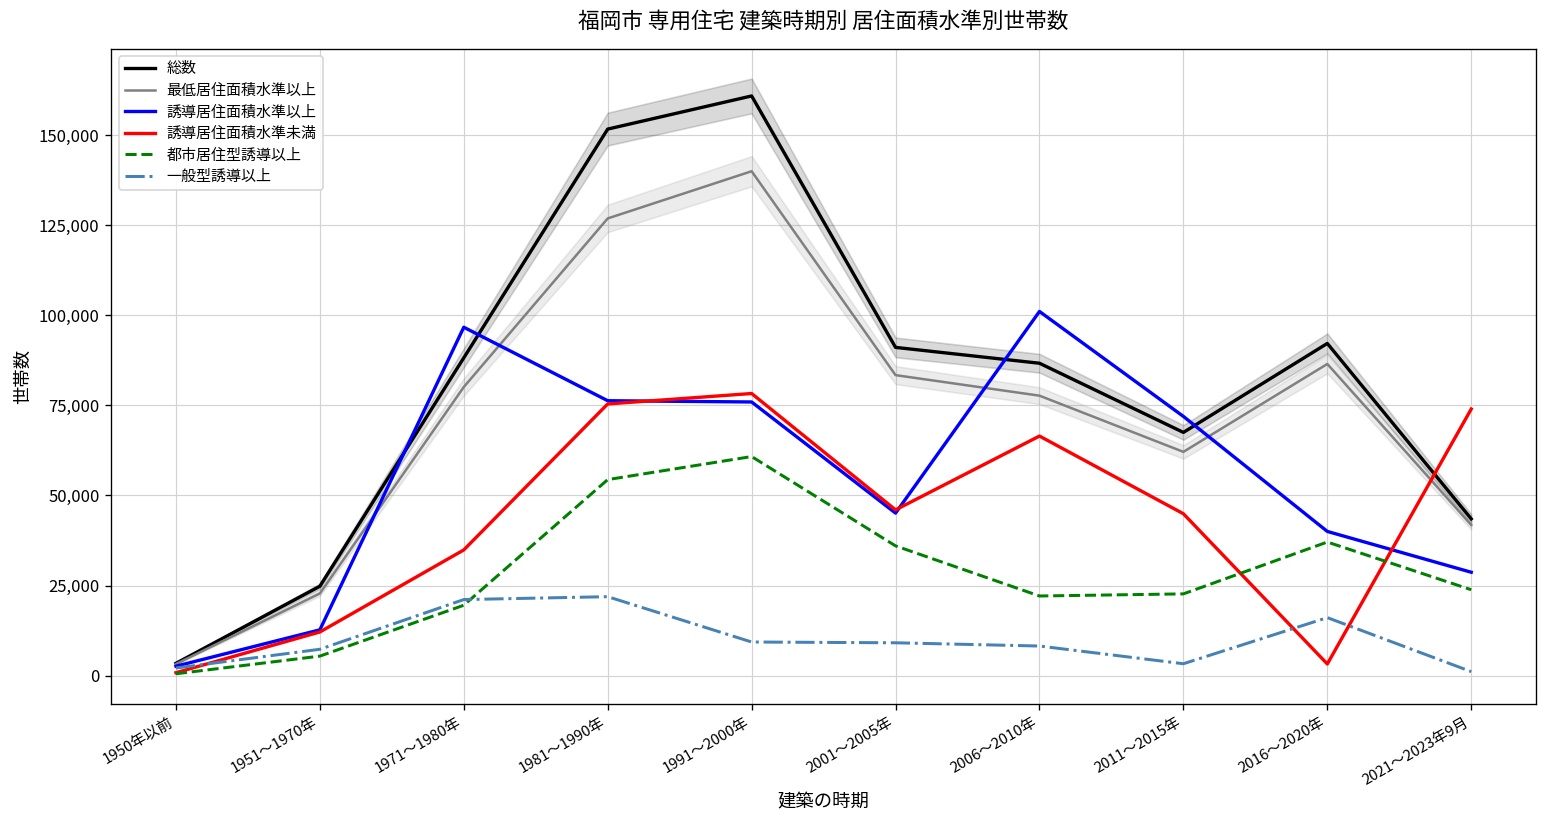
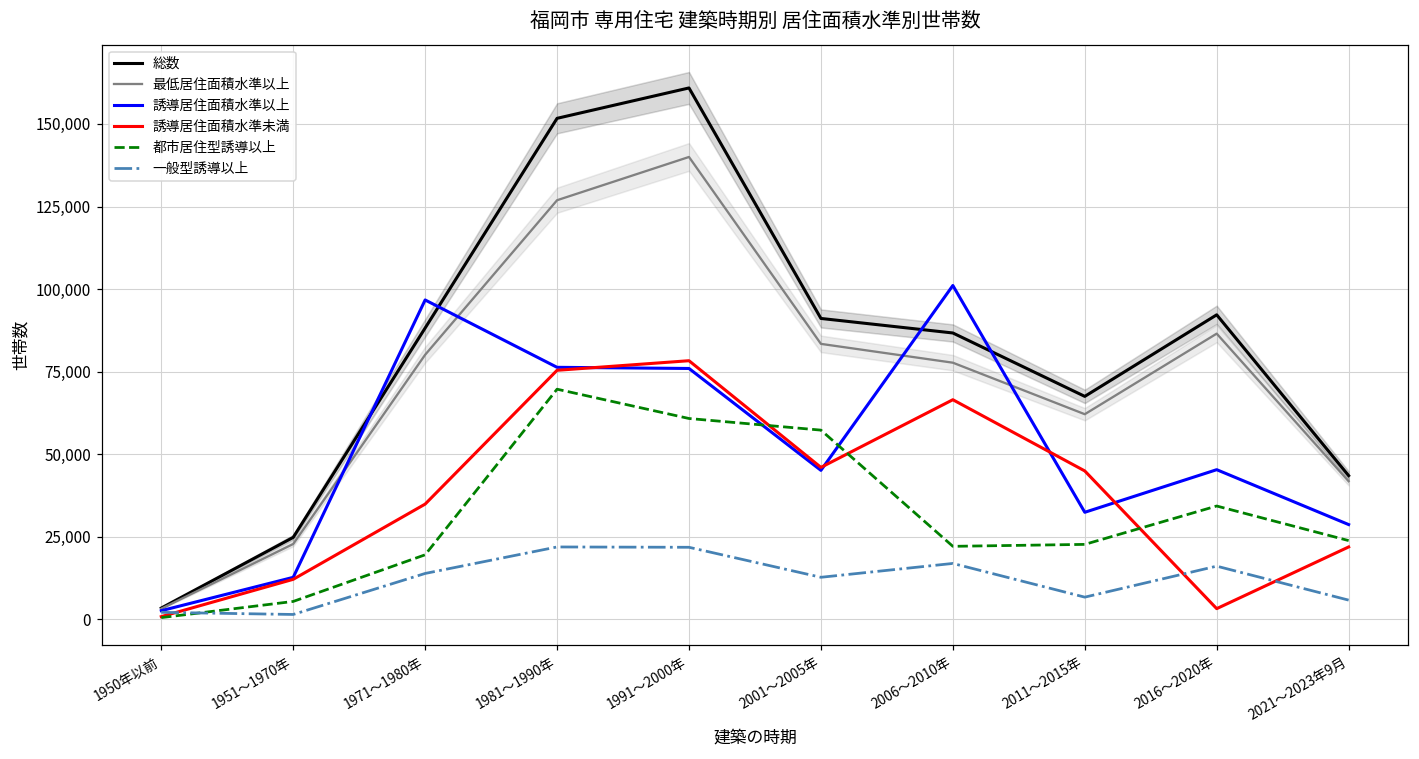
一般型誘導以上, 1951～1970年: 7,000 -> 1,000
一般型誘導以上, 1971～1980年: 21,000 -> 14,000
都市居住型誘導以上, 1981～1990年: 54,000 -> 70,000
一般型誘導以上, 1991～2000年: 9,000 -> 22,000
都市居住型誘導以上, 2001～2005年: 36,000 -> 57,000
一般型誘導以上, 2001～2005年: 9,000 -> 13,000
一般型誘導以上, 2006～2010年: 8,000 -> 17,000
誘導居住面積水準以上, 2011～2015年: 72,000 -> 32,000
一般型誘導以上, 2011～2015年: 3,000 -> 7,000
誘導居住面積水準以上, 2016～2020年: 40,000 -> 45,000
都市居住型誘導以上, 2016～2020年: 37,000 -> 34,000
誘導居住面積水準未満, 2021～2023年9月: 74,000 -> 22,000
一般型誘導以上, 2021～2023年9月: 1,000 -> 6,000
